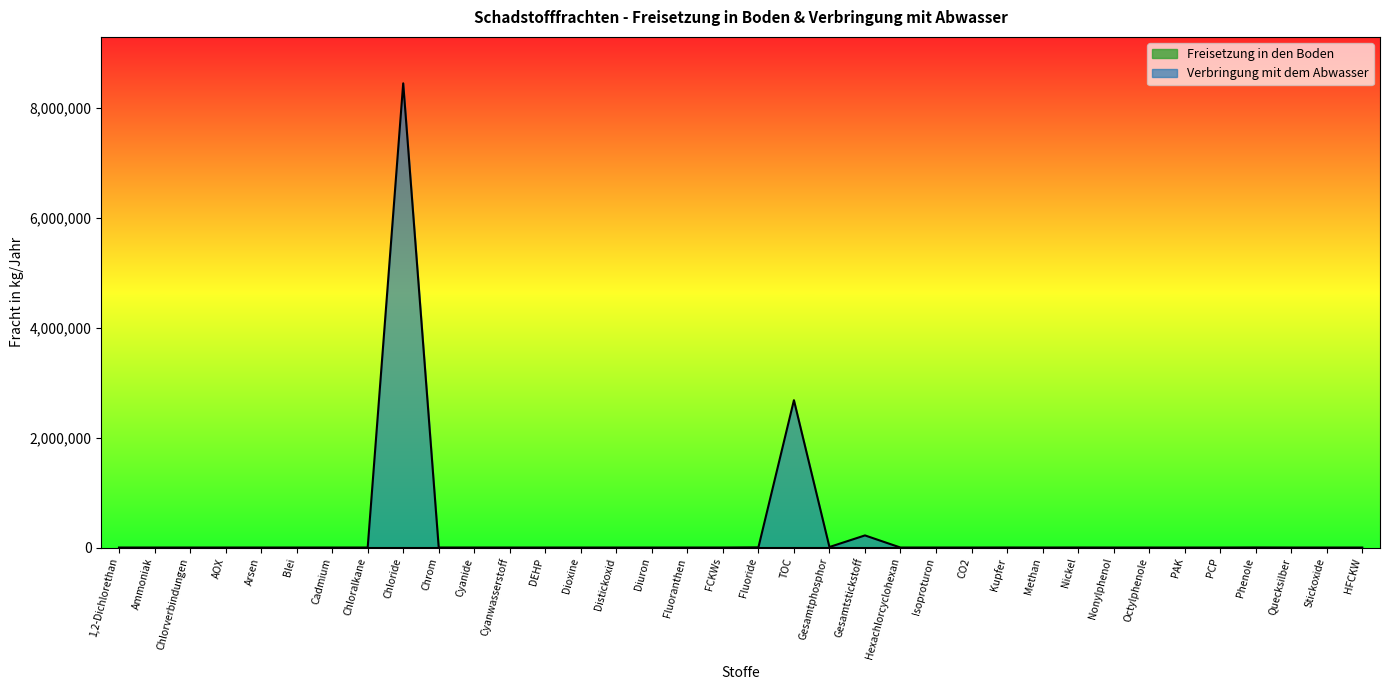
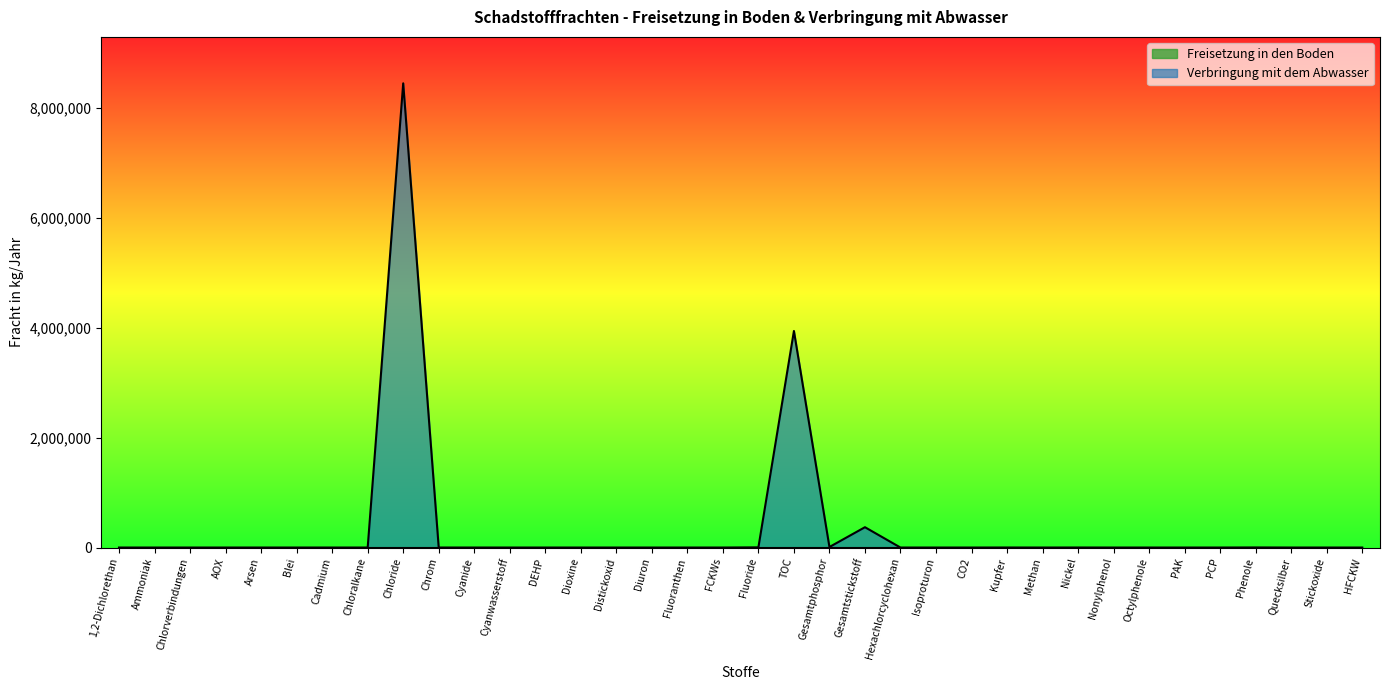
Verbringung mit dem Abwasser, TOC: 2,700,000 -> 3,900,000
Verbringung mit dem Abwasser, Gesamtstickstoff: 200,000 -> 400,000
